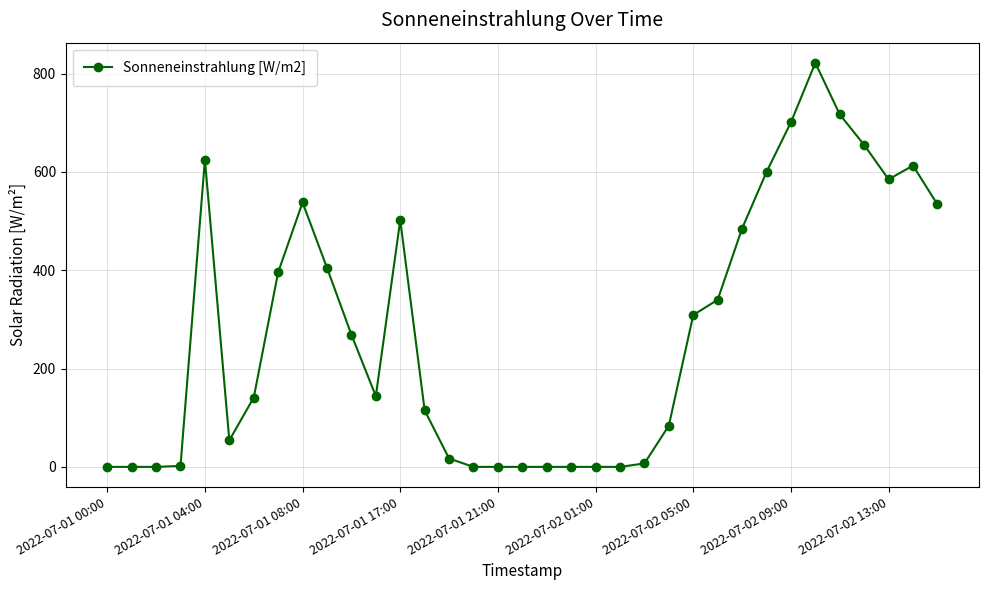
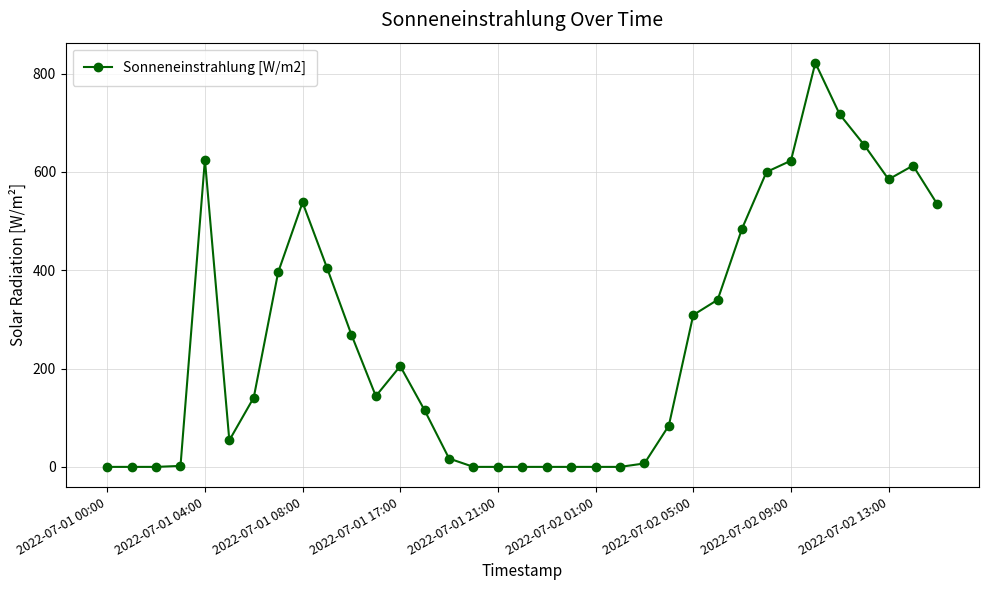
2022-07-01 17:00: 500 -> 210
2022-07-02 09:00: 700 -> 620
